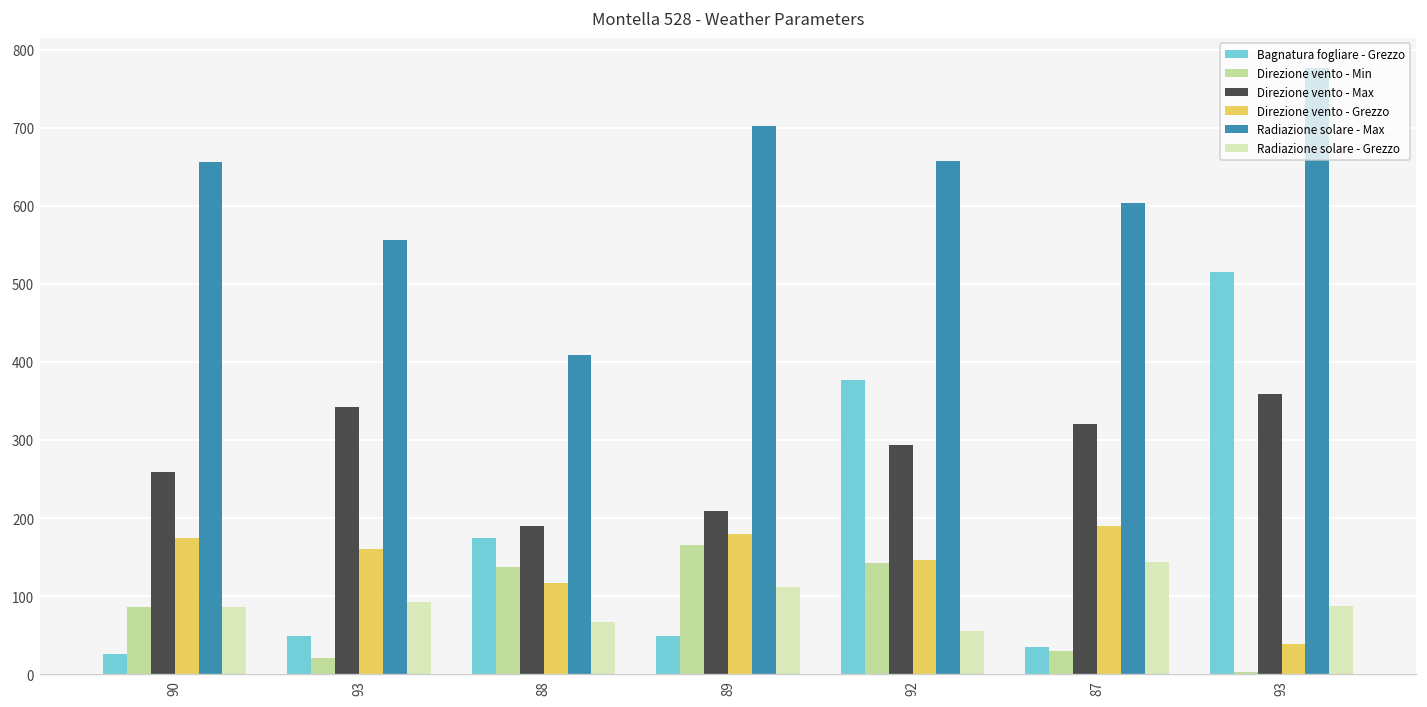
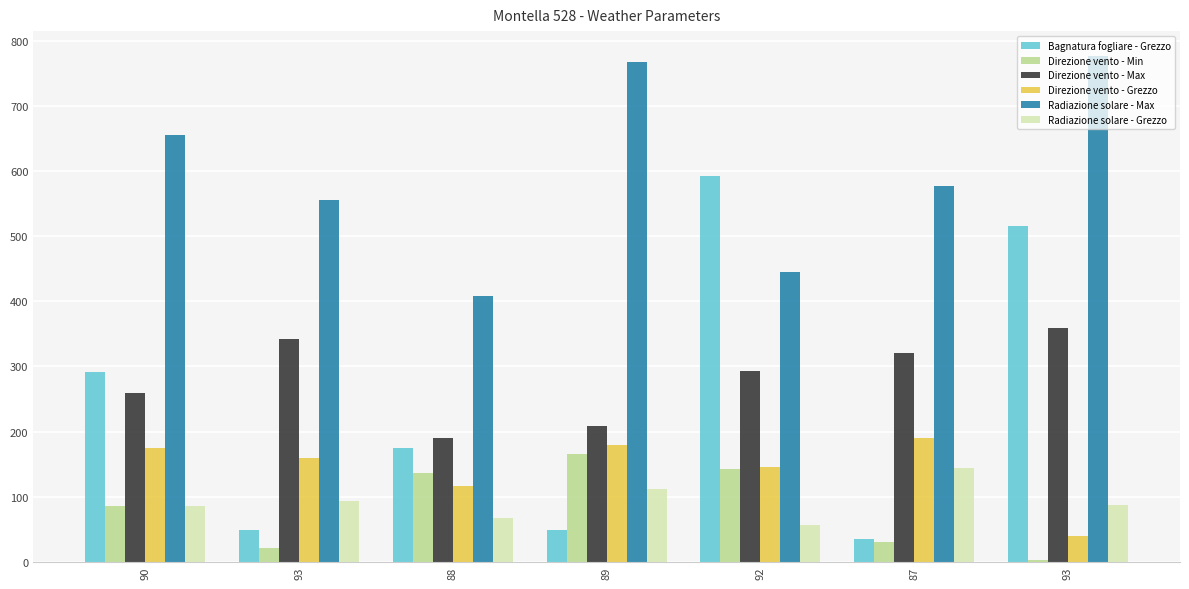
Bagnatura fogliare - Grezzo, 90: 30 -> 290
Radiazione solare - Max, 89: 700 -> 770
Bagnatura fogliare - Grezzo, 92: 380 -> 590
Radiazione solare - Max, 92: 660 -> 450
Radiazione solare - Max, 87: 600 -> 580
